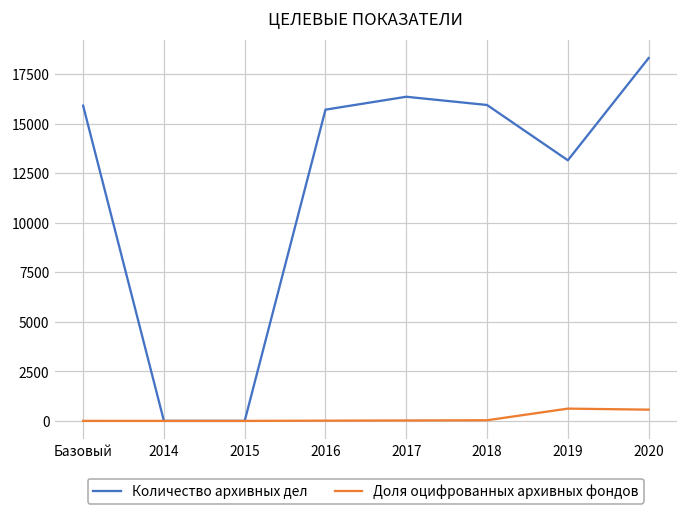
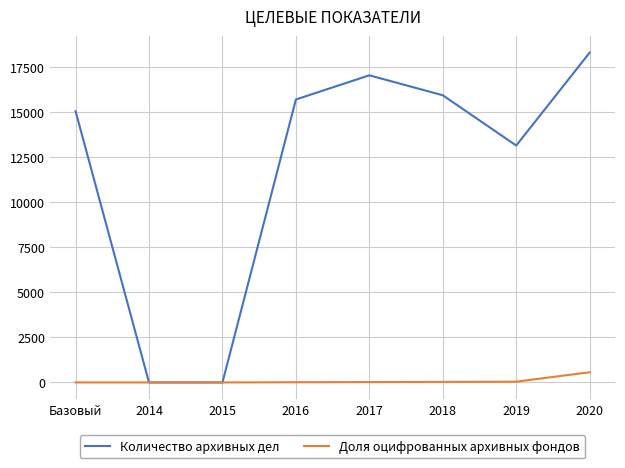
Количество архивных дел, Базовый: 15900 -> 15100
Количество архивных дел, 2017: 16400 -> 17100
Доля оцифрованных архивных фондов, 2019: 600 -> 0
